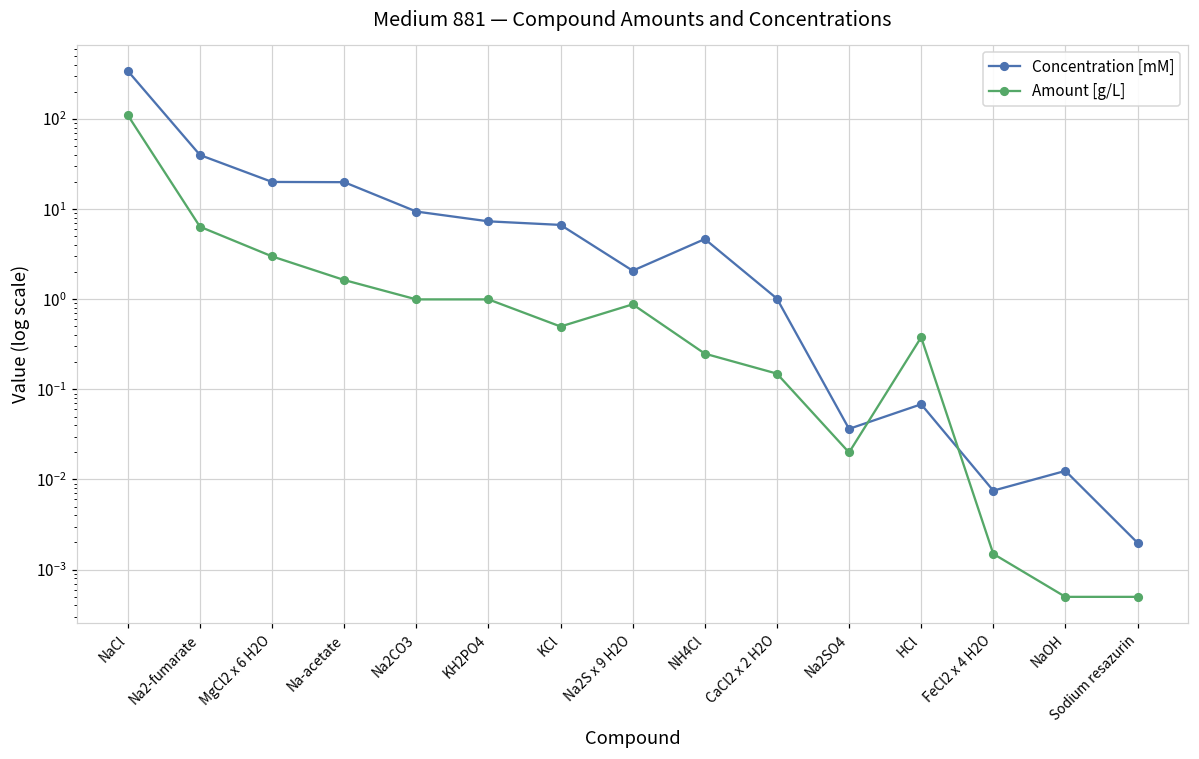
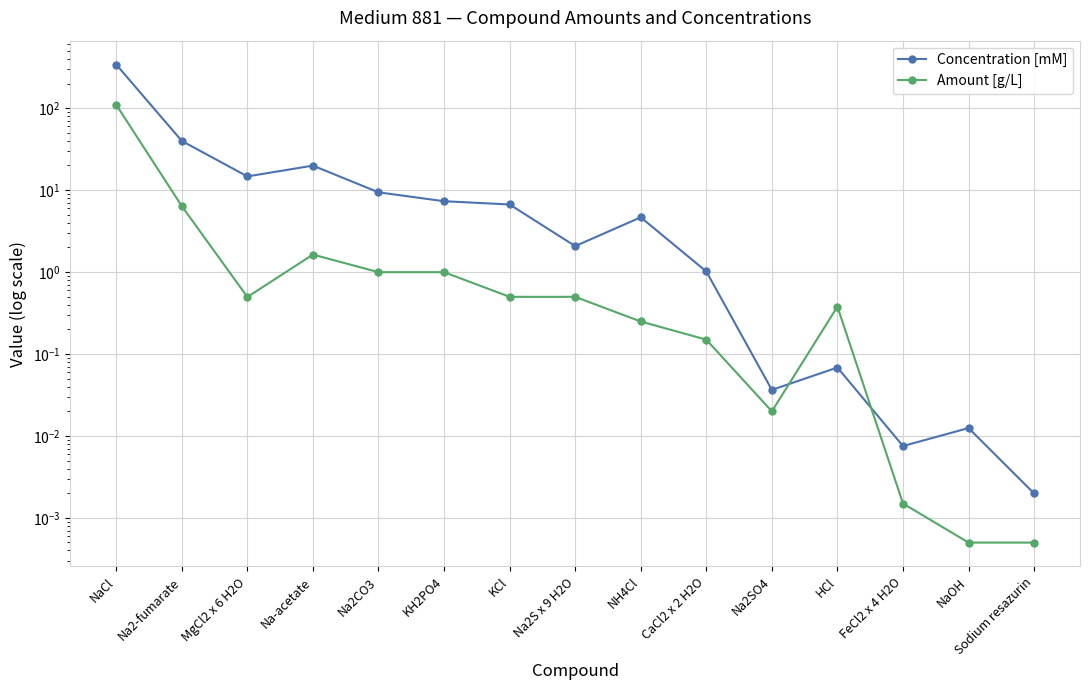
Concentration [mM], MgCl2 x 6 H2O: 20 -> 15
Amount [g/L], MgCl2 x 6 H2O: 3.0 -> 0.5
Amount [g/L], Na2S x 9 H2O: 0.9 -> 0.5
